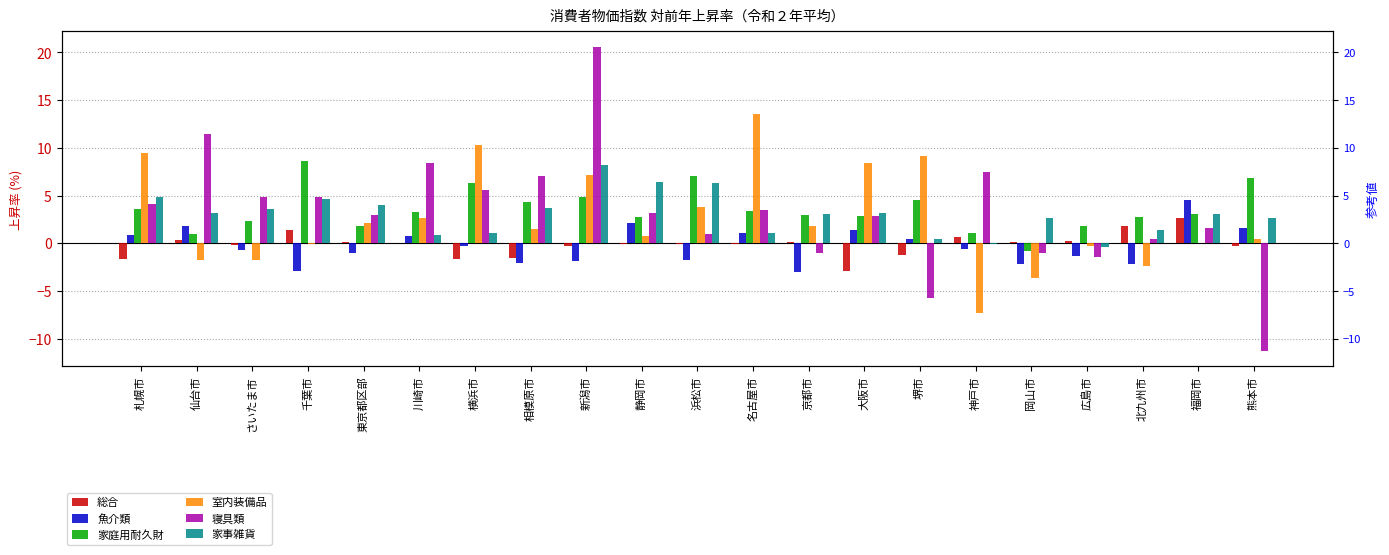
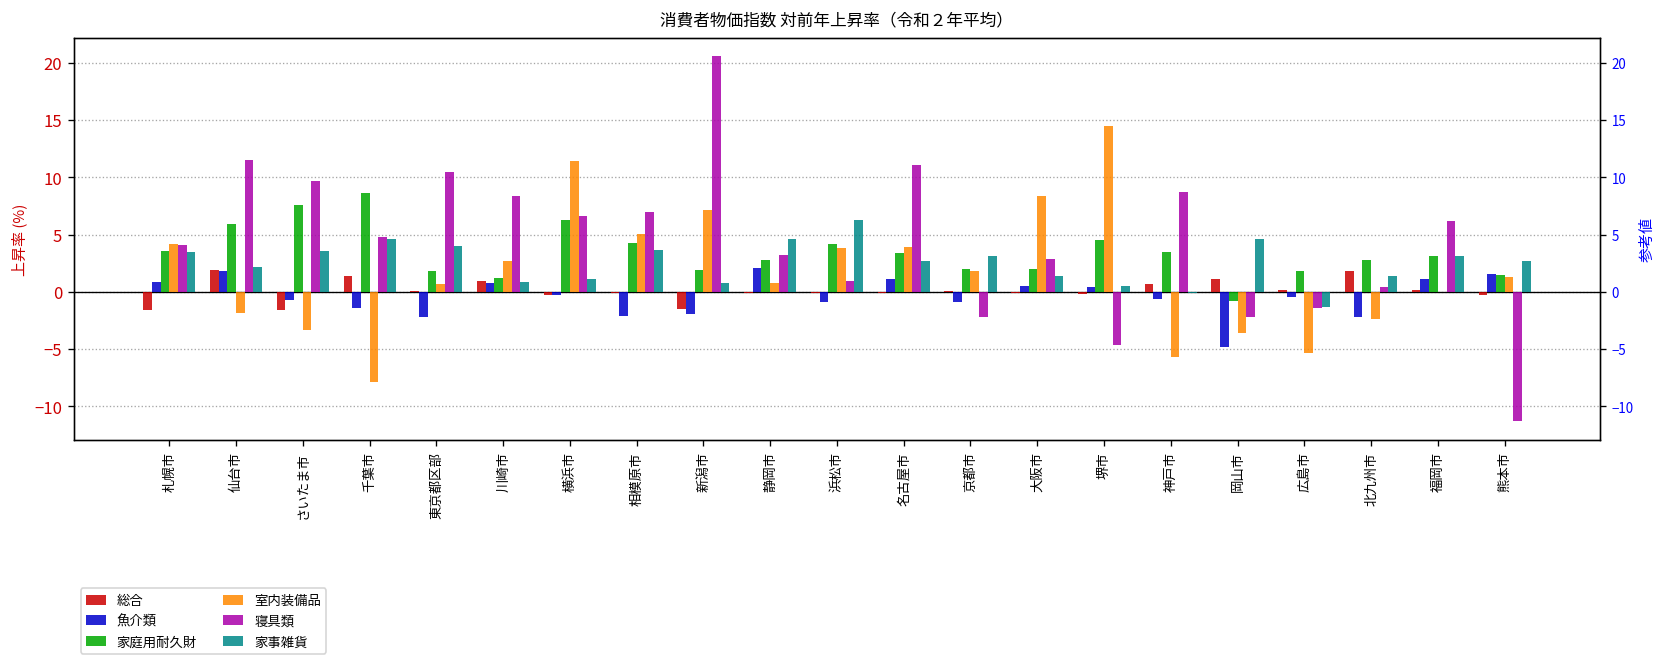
室内装備品, 札幌市: 10 -> 4
家事雑貨, 札幌市: 5 -> 4
総合, 仙台市: 0 -> 2
家庭用耐久財, 仙台市: 1 -> 6
家事雑貨, 仙台市: 3 -> 2
総合, さいたま市: 0 -> -2
家庭用耐久財, さいたま市: 2 -> 8
室内装備品, さいたま市: -2 -> -3
寝具類, さいたま市: 5 -> 10
魚介類, 千葉市: -3 -> -1
室内装備品, 千葉市: 0 -> -8
魚介類, 東京都区部: -1 -> -2
室内装備品, 東京都区部: 2 -> 1
寝具類, 東京都区部: 3 -> 11
総合, 川崎市: 0 -> 1
家庭用耐久財, 川崎市: 3 -> 1
総合, 横浜市: -2 -> 0
室内装備品, 横浜市: 10 -> 11
寝具類, 横浜市: 6 -> 7
総合, 相模原市: -2 -> 0
室内装備品, 相模原市: 2 -> 5
総合, 新潟市: 0 -> -2
家庭用耐久財, 新潟市: 5 -> 2
家事雑貨, 新潟市: 8 -> 1
家事雑貨, 静岡市: 6 -> 5
魚介類, 浜松市: -2 -> -1
家庭用耐久財, 浜松市: 7 -> 4
室内装備品, 名古屋市: 14 -> 4
寝具類, 名古屋市: 4 -> 11
家事雑貨, 名古屋市: 1 -> 3
魚介類, 京都市: -3 -> -1
家庭用耐久財, 京都市: 3 -> 2
寝具類, 京都市: -1 -> -2
総合, 大阪市: -3 -> 0
魚介類, 大阪市: 1.4 -> 0.5
家庭用耐久財, 大阪市: 3 -> 2
家事雑貨, 大阪市: 3 -> 1
総合, 堺市: -1 -> 0
室内装備品, 堺市: 9 -> 15
寝具類, 堺市: -6 -> -5
家庭用耐久財, 神戸市: 1 -> 4
室内装備品, 神戸市: -7 -> -6
寝具類, 神戸市: 8 -> 9
総合, 岡山市: 0 -> 1
魚介類, 岡山市: -2 -> -5
寝具類, 岡山市: -1 -> -2
家事雑貨, 岡山市: 3 -> 5
魚介類, 広島市: -1 -> 0
室内装備品, 広島市: 0 -> -5
家事雑貨, 広島市: 0 -> -1
総合, 福岡市: 3 -> 0
魚介類, 福岡市: 5 -> 1
寝具類, 福岡市: 2 -> 6
家庭用耐久財, 熊本市: 7 -> 2
室内装備品, 熊本市: 0 -> 1
